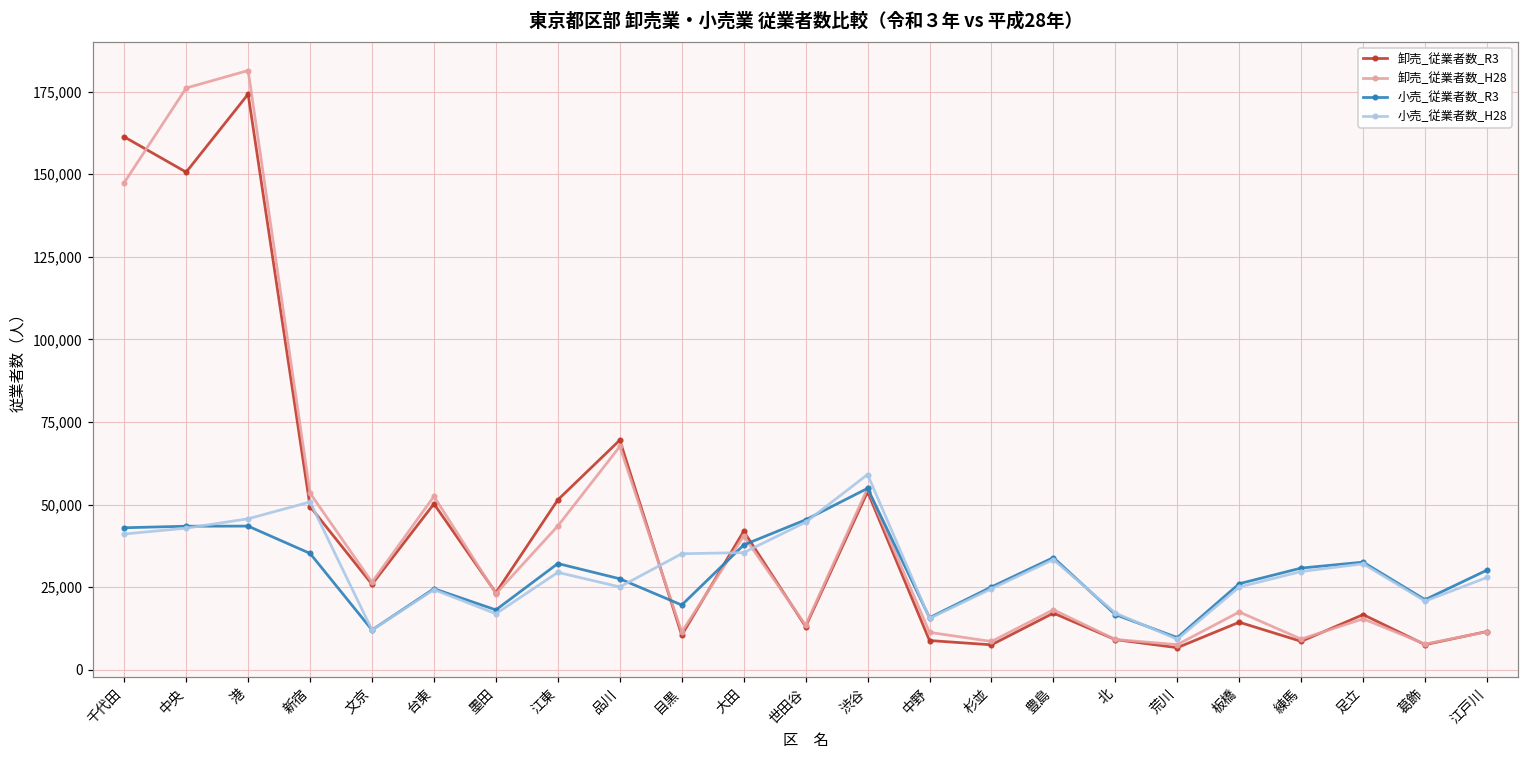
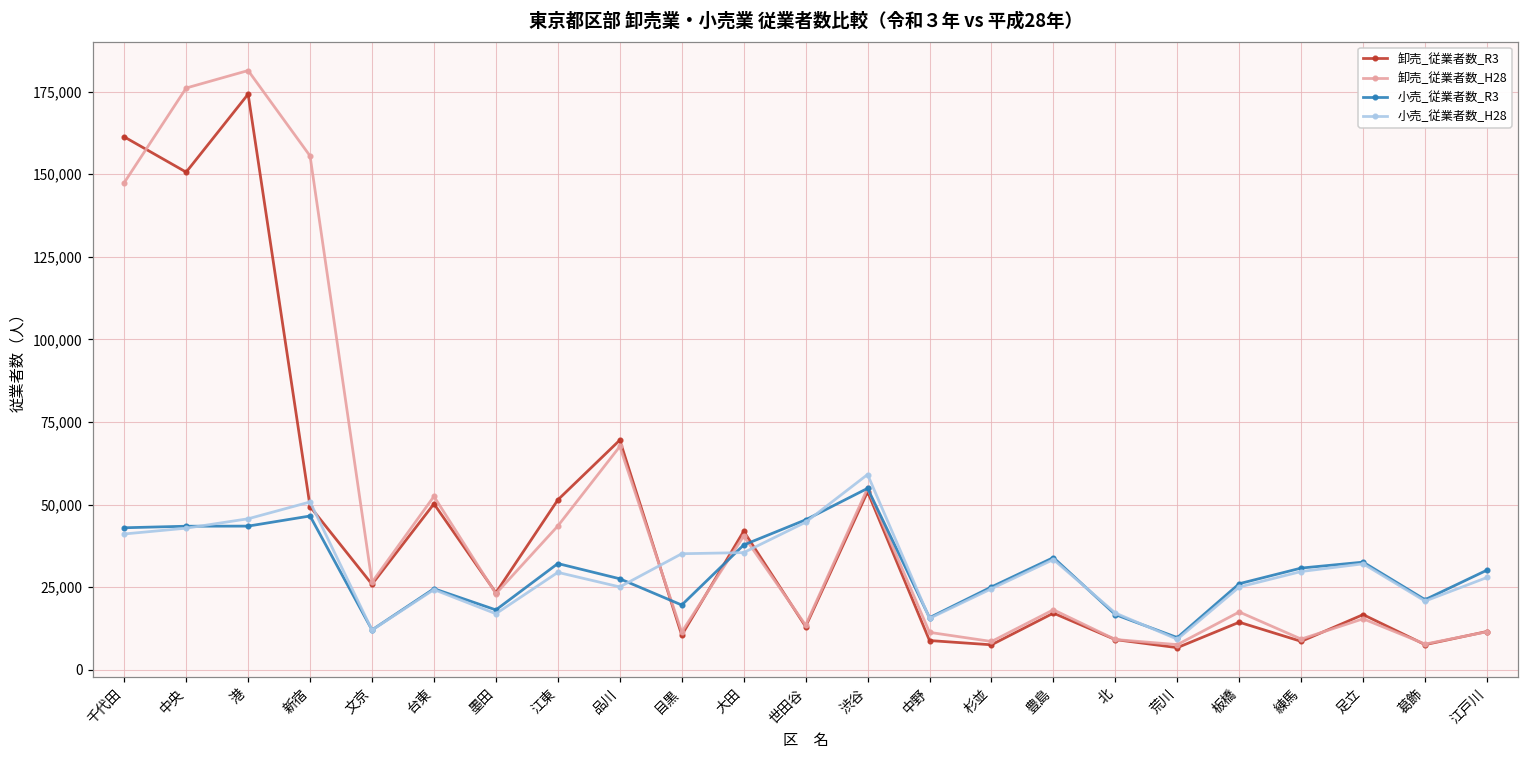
卸売_従業者数_H28, 新宿: 53,000 -> 156,000
小売_従業者数_R3, 新宿: 35,000 -> 47,000
